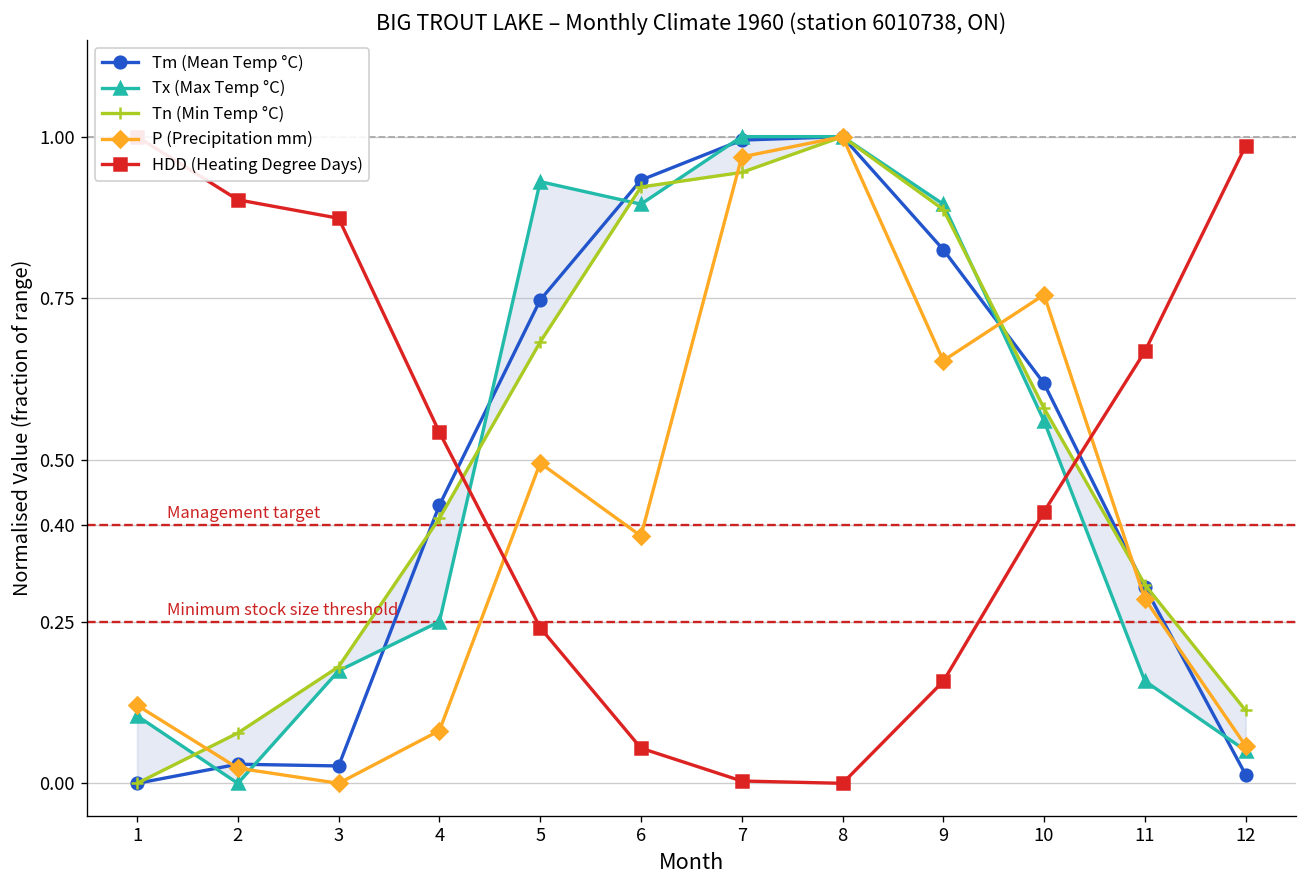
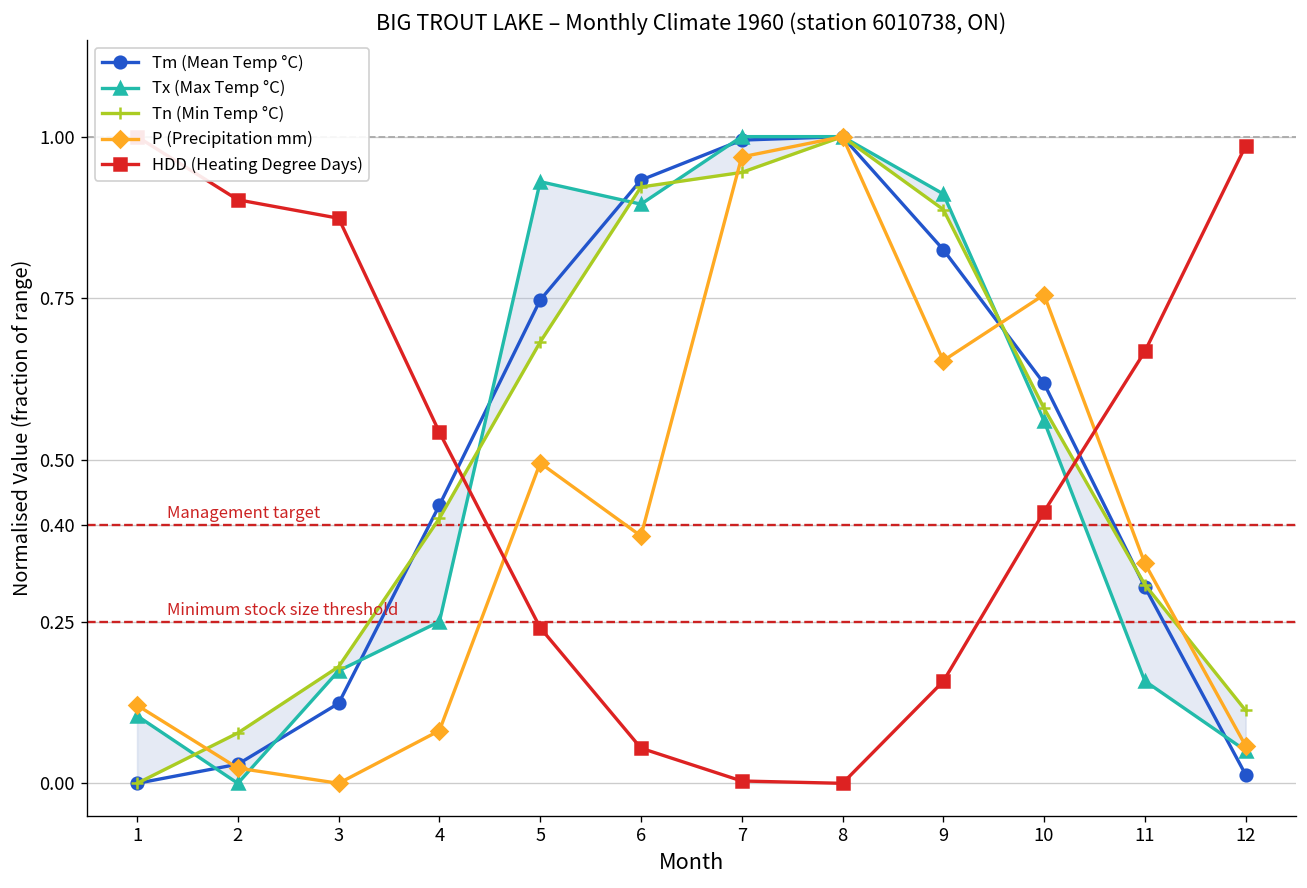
Tm (Mean Temp °C), 3: 0.03 -> 0.12
Tx (Max Temp °C), 9: 0.90 -> 0.91
P (Precipitation mm), 11: 0.29 -> 0.34
